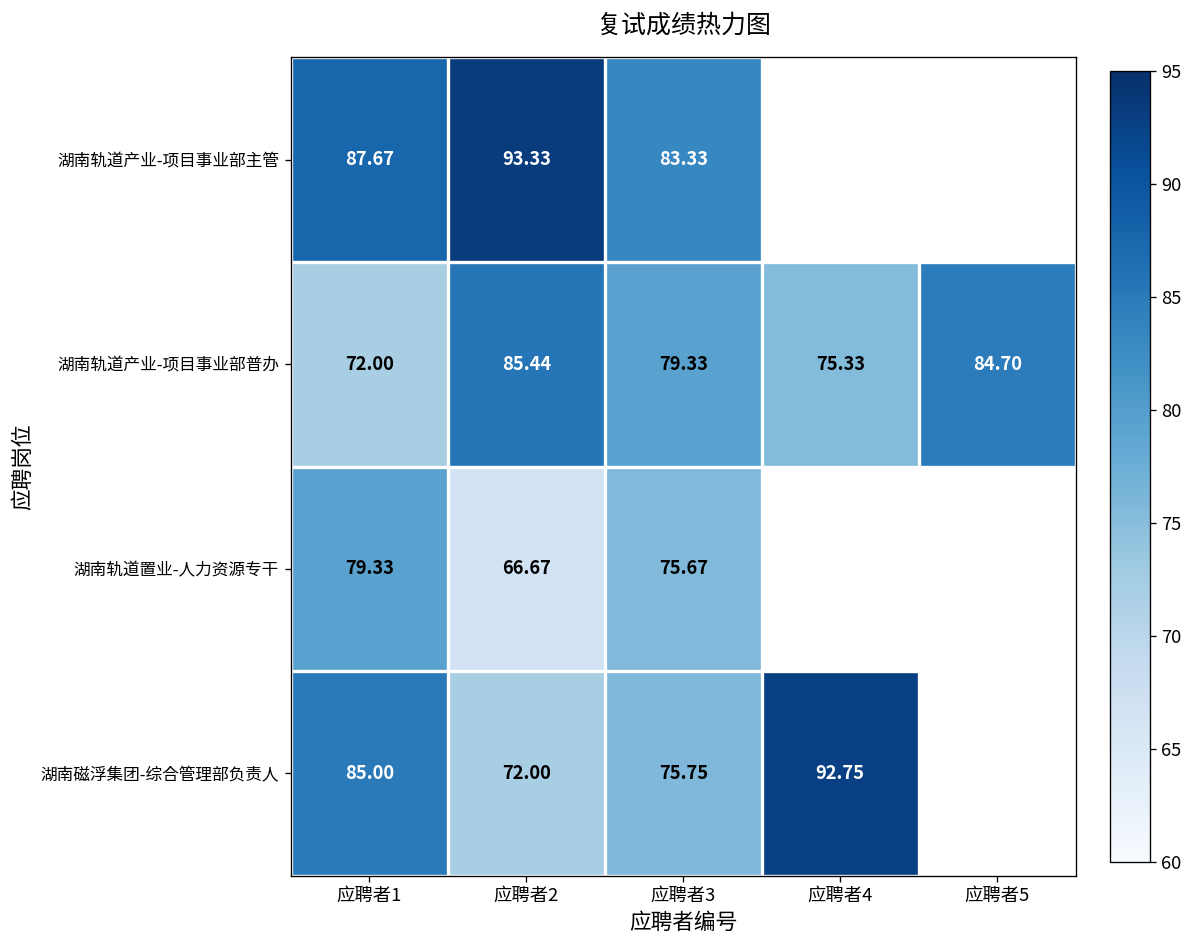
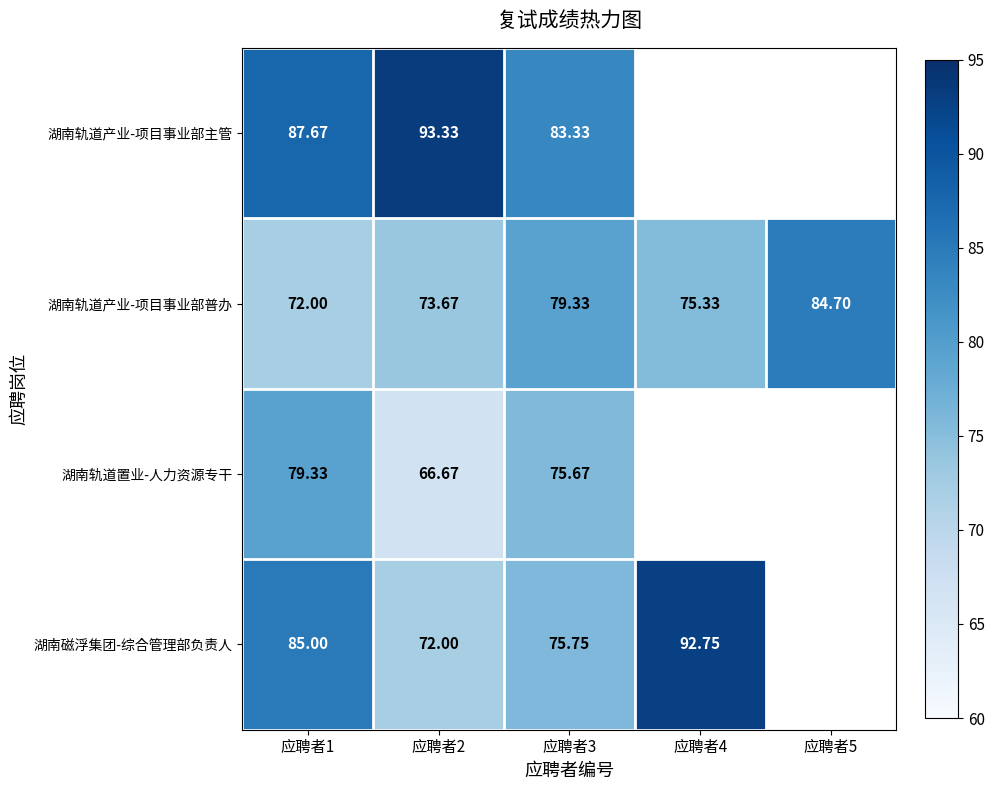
湖南轨道产业-项目事业部普办, 应聘者2: 85.44 -> 73.67
